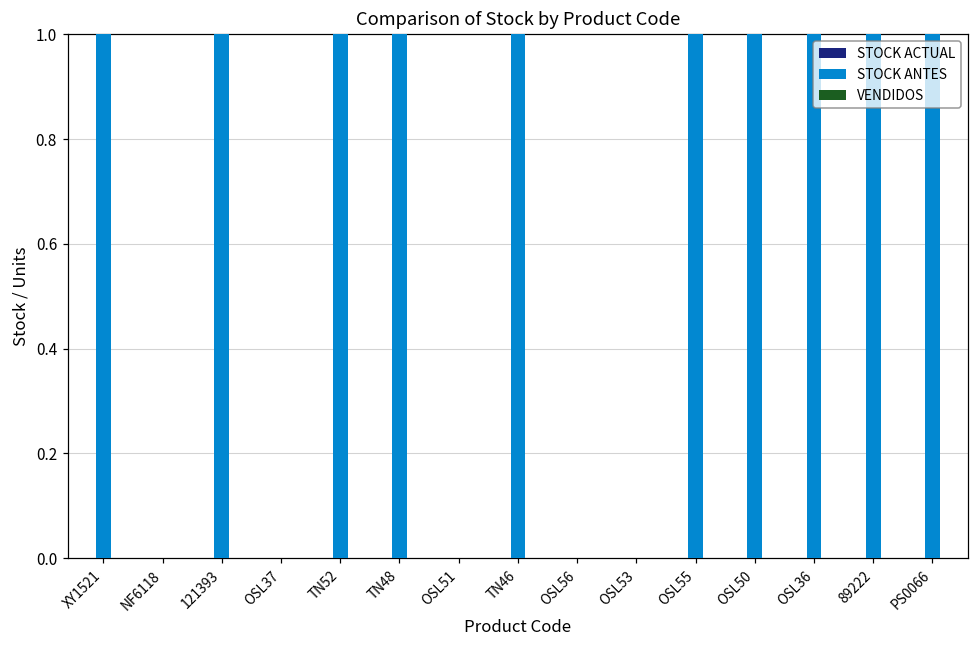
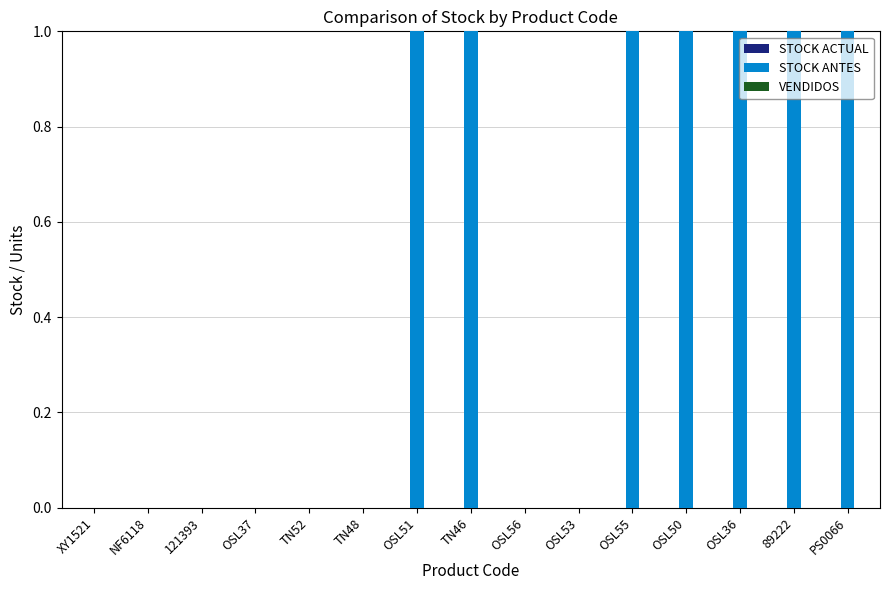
STOCK ANTES, XY1521: 1 -> 0
STOCK ANTES, 121393: 1 -> 0
STOCK ANTES, TN52: 1 -> 0
STOCK ANTES, TN48: 1 -> 0
STOCK ANTES, OSL51: 0 -> 1
